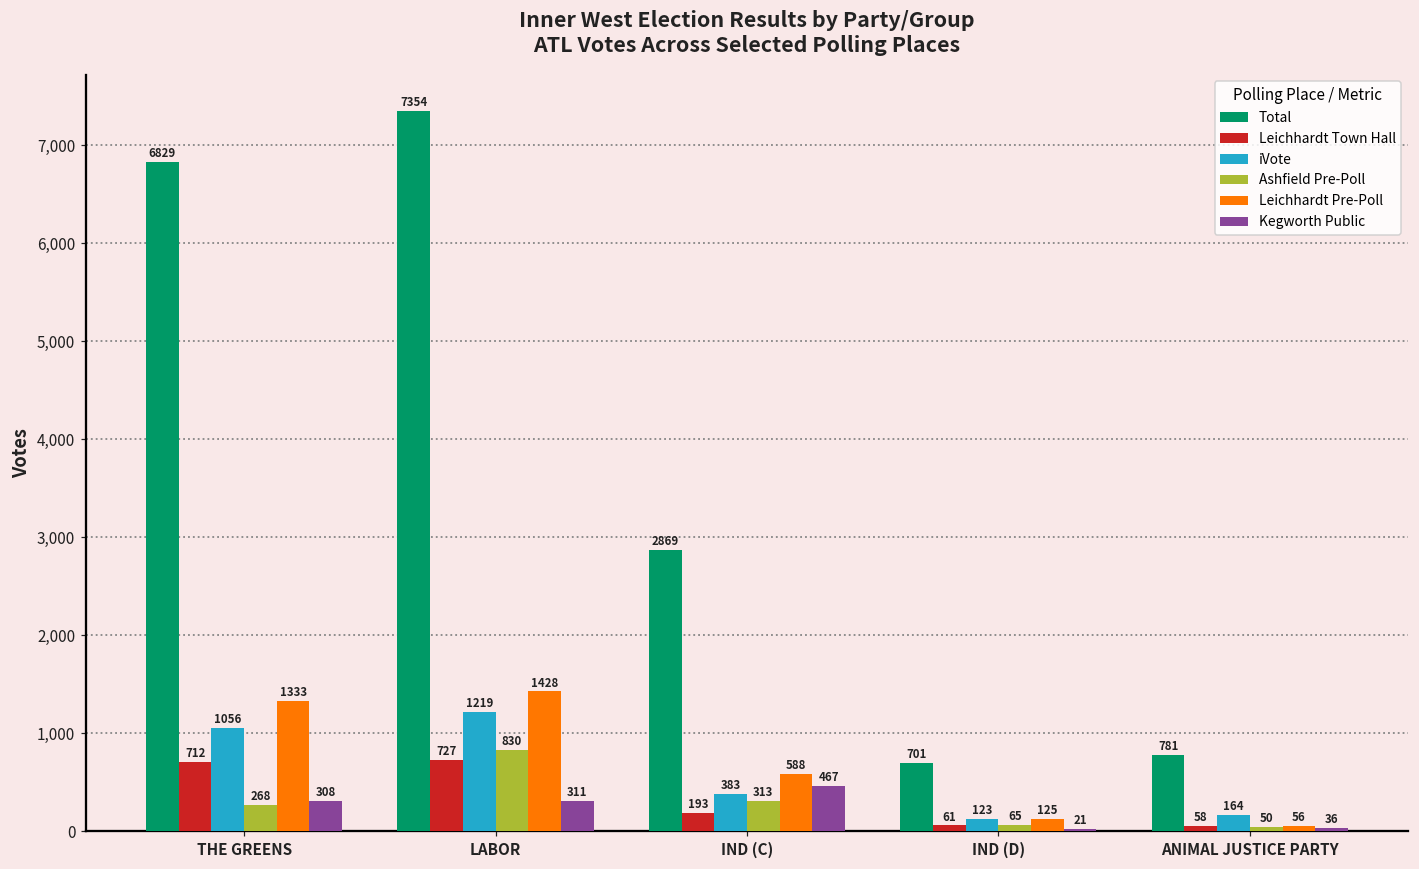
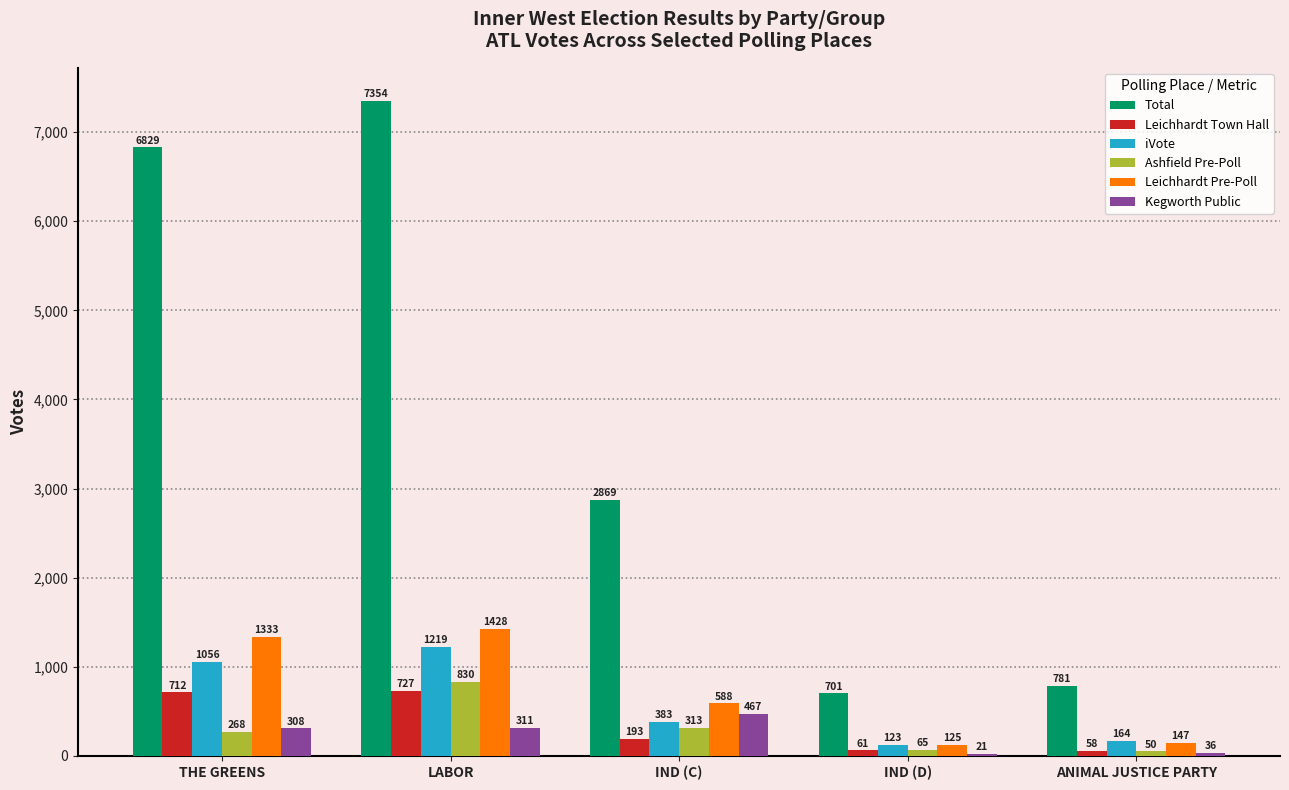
Leichhardt Pre-Poll, ANIMAL JUSTICE PARTY: 56 -> 147
